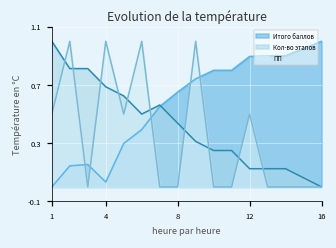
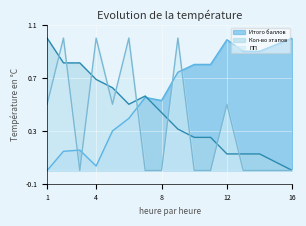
Итого баллов, 8: 0.65 -> 0.53
Итого баллов, 12: 0.90 -> 0.99
